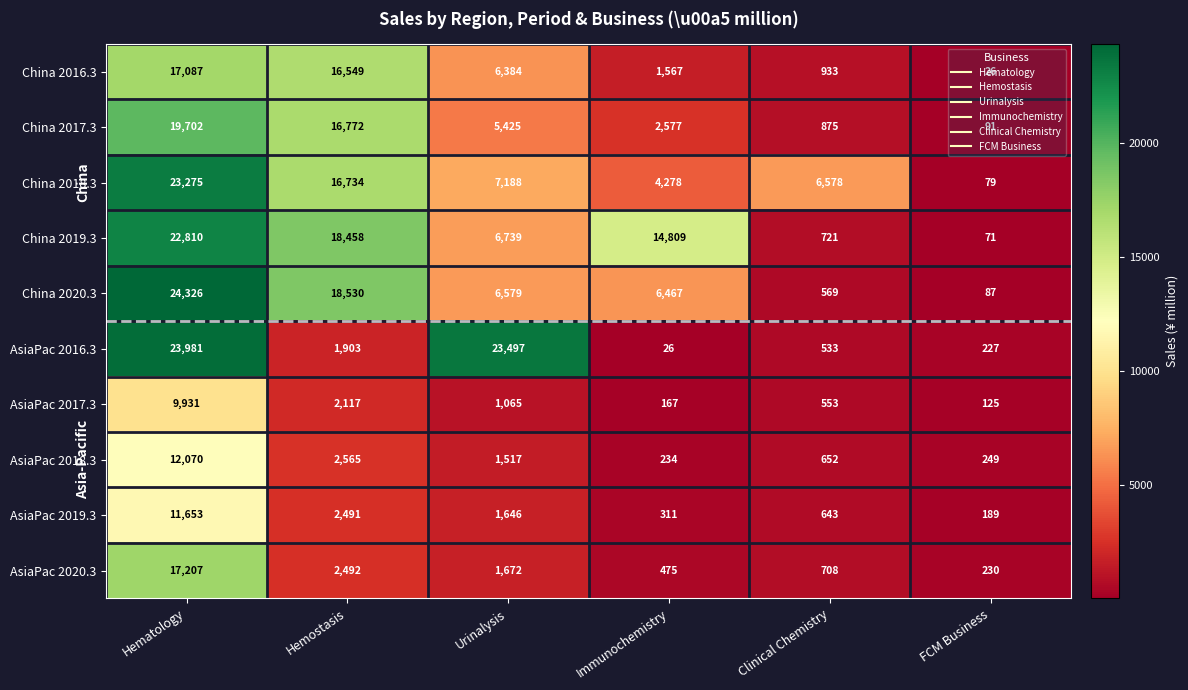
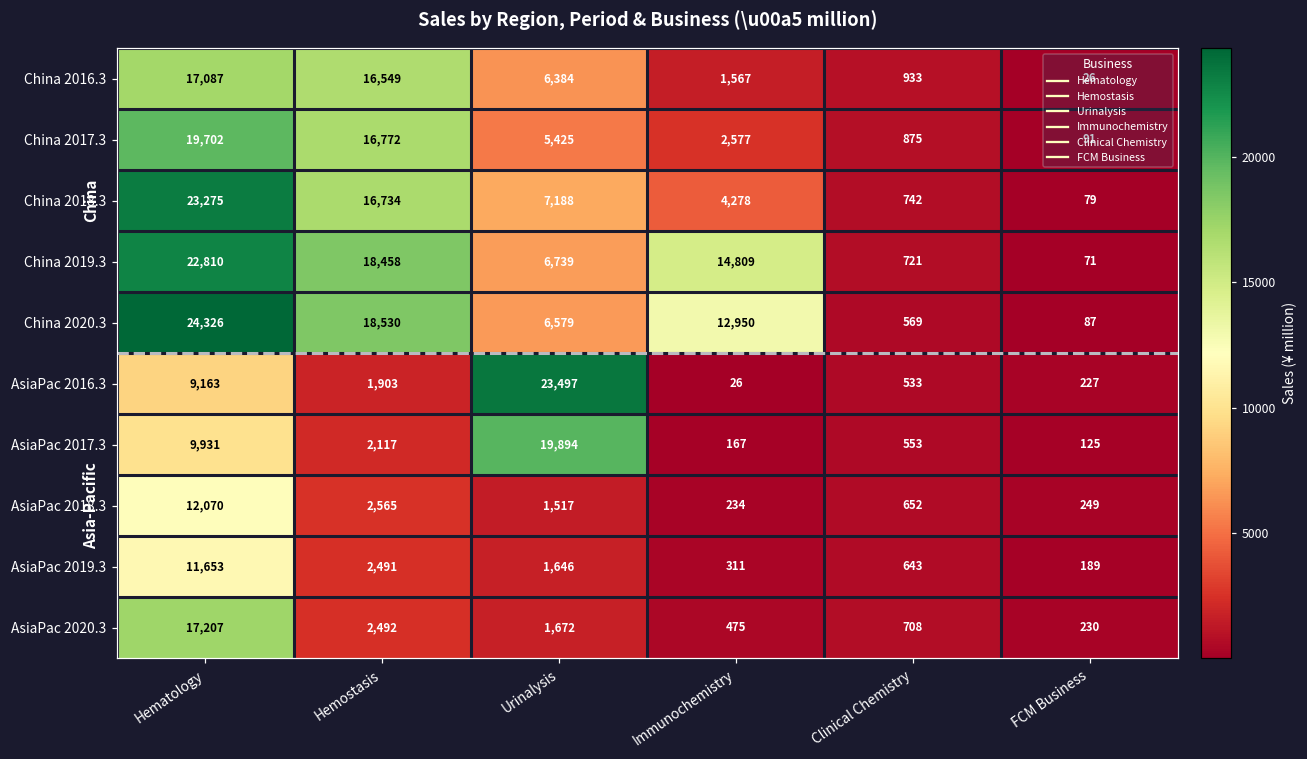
China 2018.3, Clinical Chemistry: 6,578 -> 742
China 2020.3, Immunochemistry: 6,467 -> 12,950
AsiaPac 2016.3, Hematology: 23,981 -> 9,163
AsiaPac 2017.3, Urinalysis: 1,065 -> 19,894
